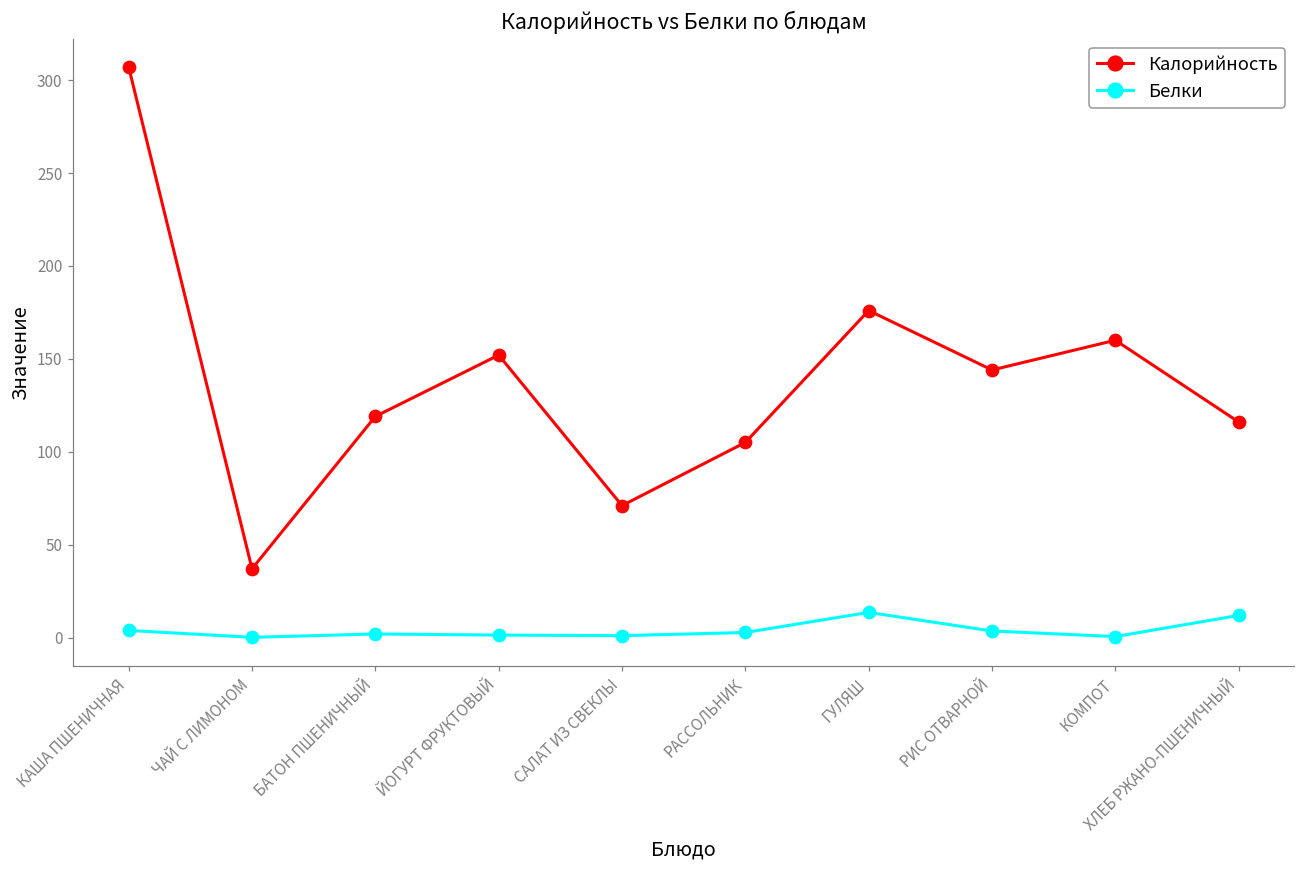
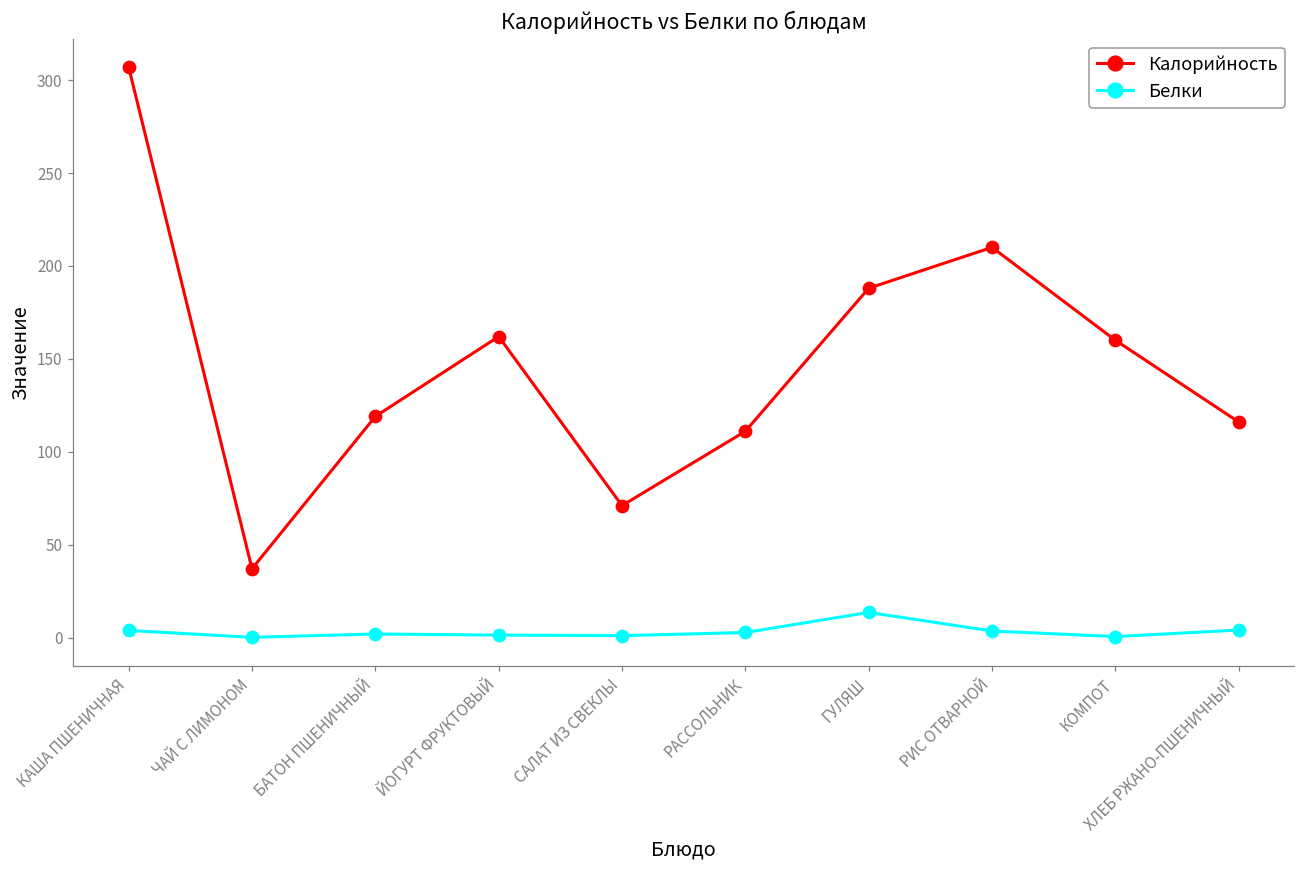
Калорийность, ЙОГУРТ ФРУКТОВЫЙ: 152 -> 162
Калорийность, РАССОЛЬНИК: 105 -> 111
Калорийность, ГУЛЯШ: 176 -> 188
Калорийность, РИС ОТВАРНОЙ: 144 -> 210
Белки, ХЛЕБ РЖАНО-ПШЕНИЧНЫЙ: 12 -> 4
